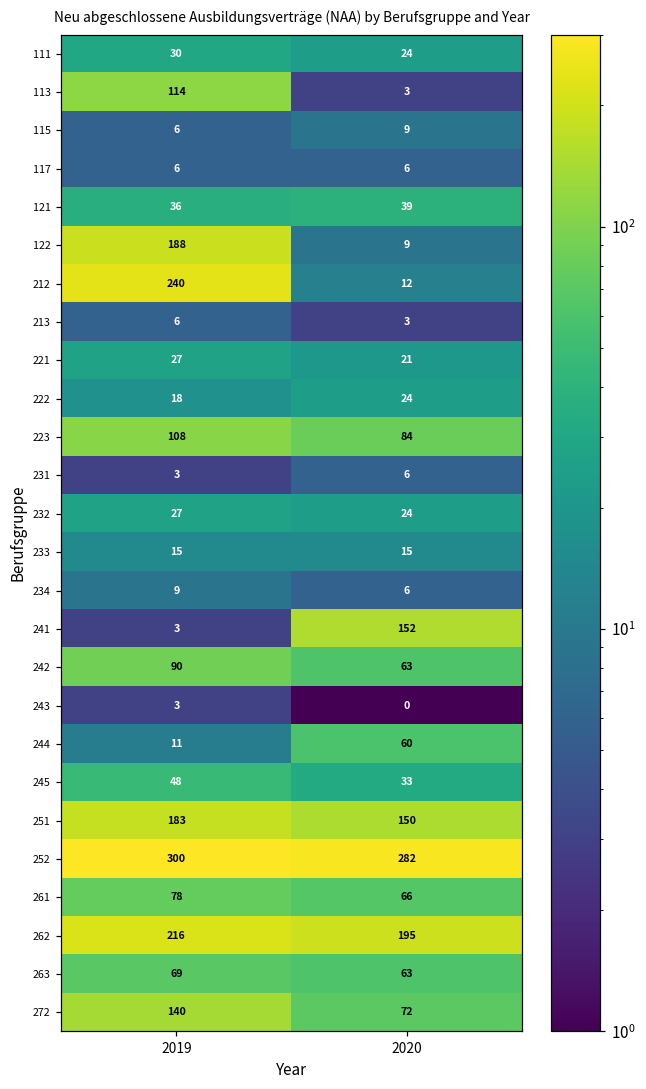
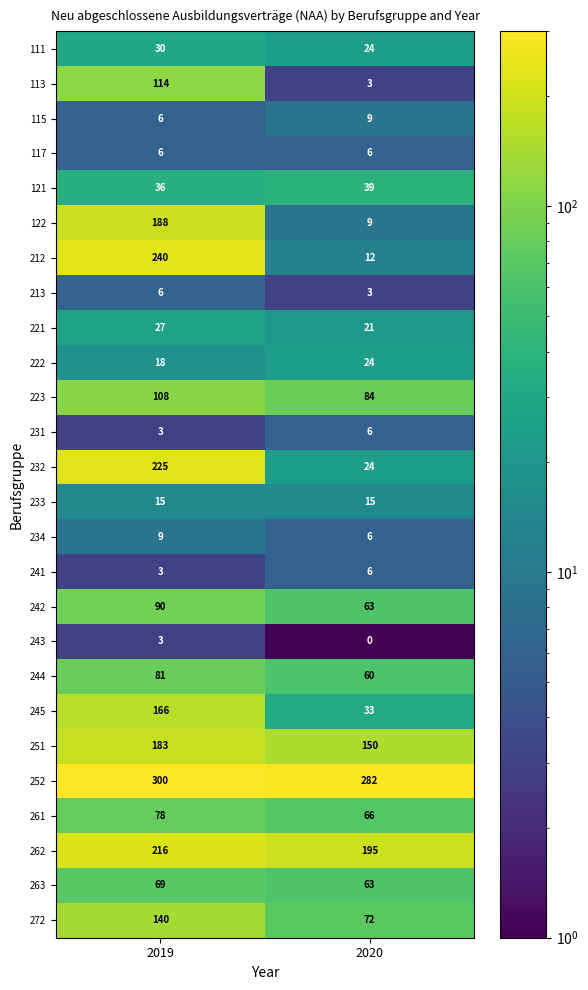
232, 2019: 27 -> 225
241, 2020: 152 -> 6
244, 2019: 11 -> 81
245, 2019: 48 -> 166
